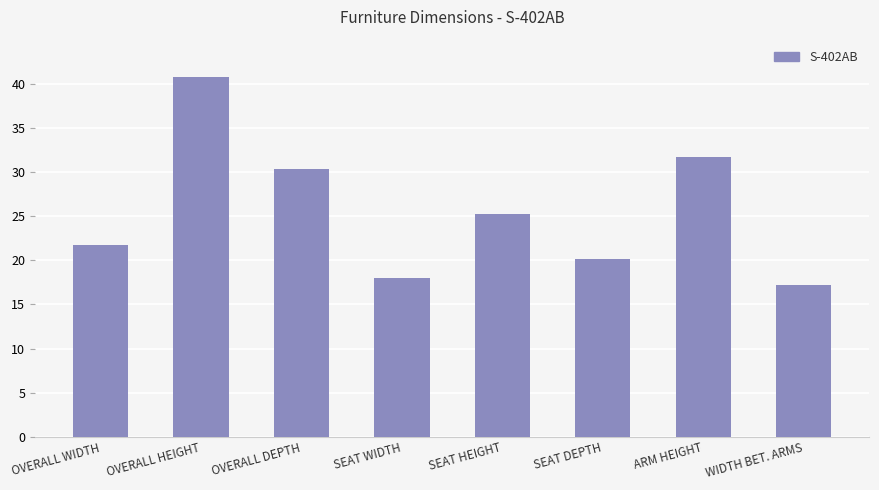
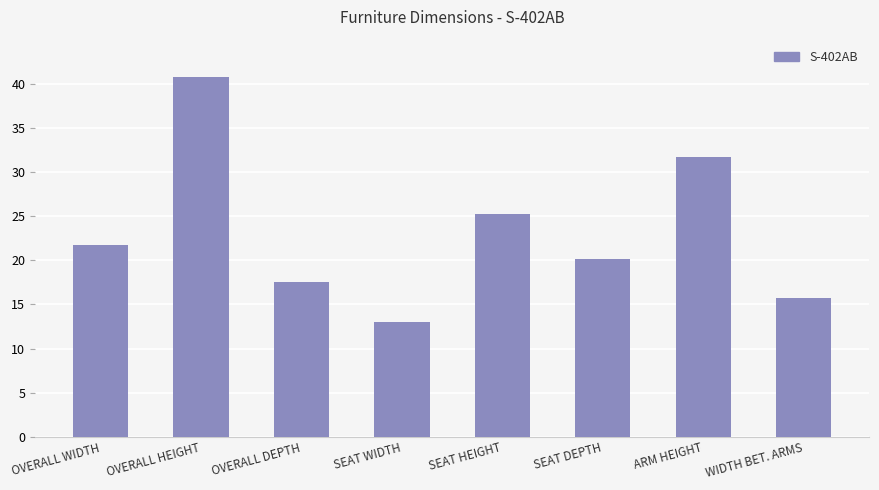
OVERALL DEPTH: 30 -> 18
SEAT WIDTH: 18 -> 13
WIDTH BET. ARMS: 17 -> 16
